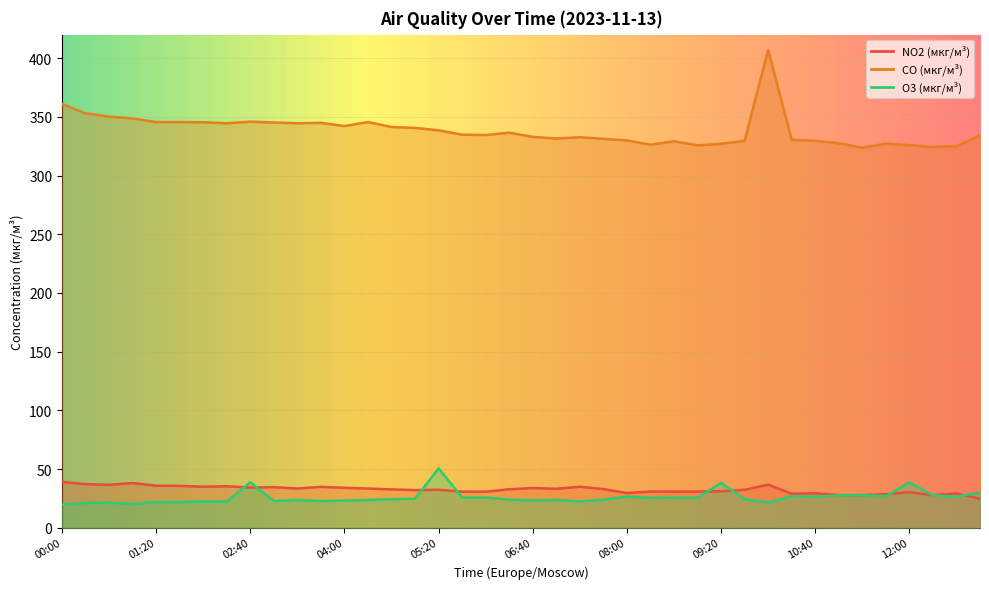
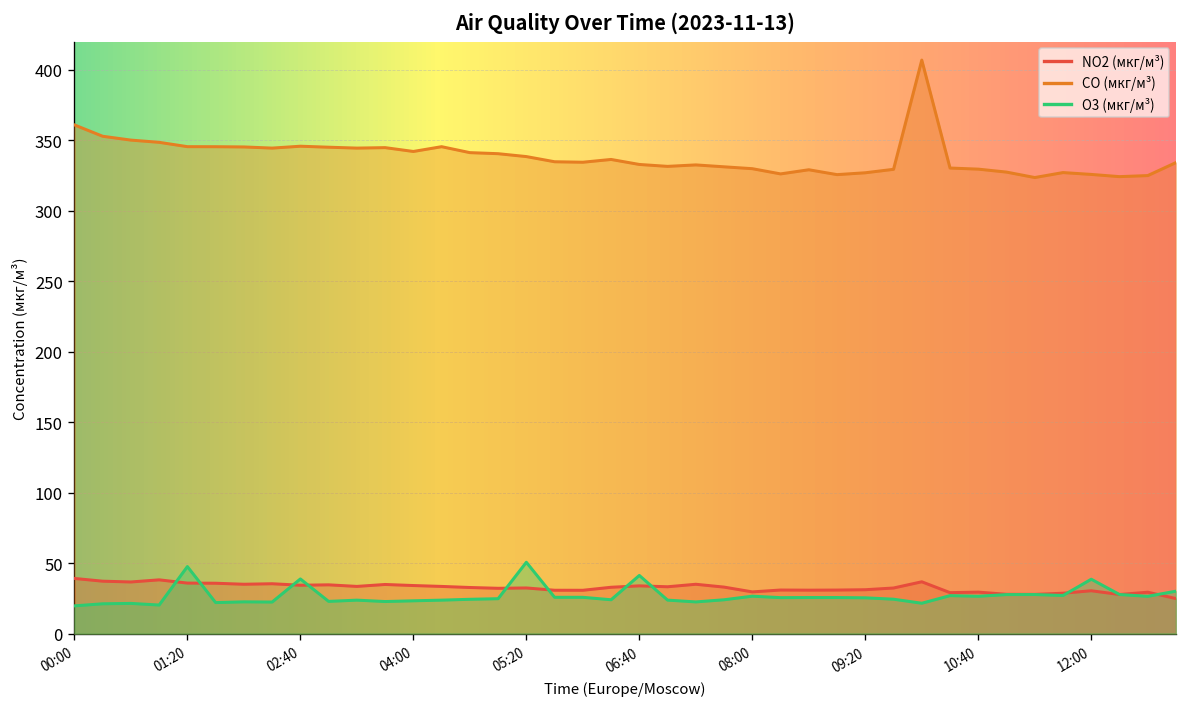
O3 (мкг/м³), 01:20: 22 -> 48
O3 (мкг/м³), 06:40: 23 -> 41
O3 (мкг/м³), 09:20: 38 -> 25
